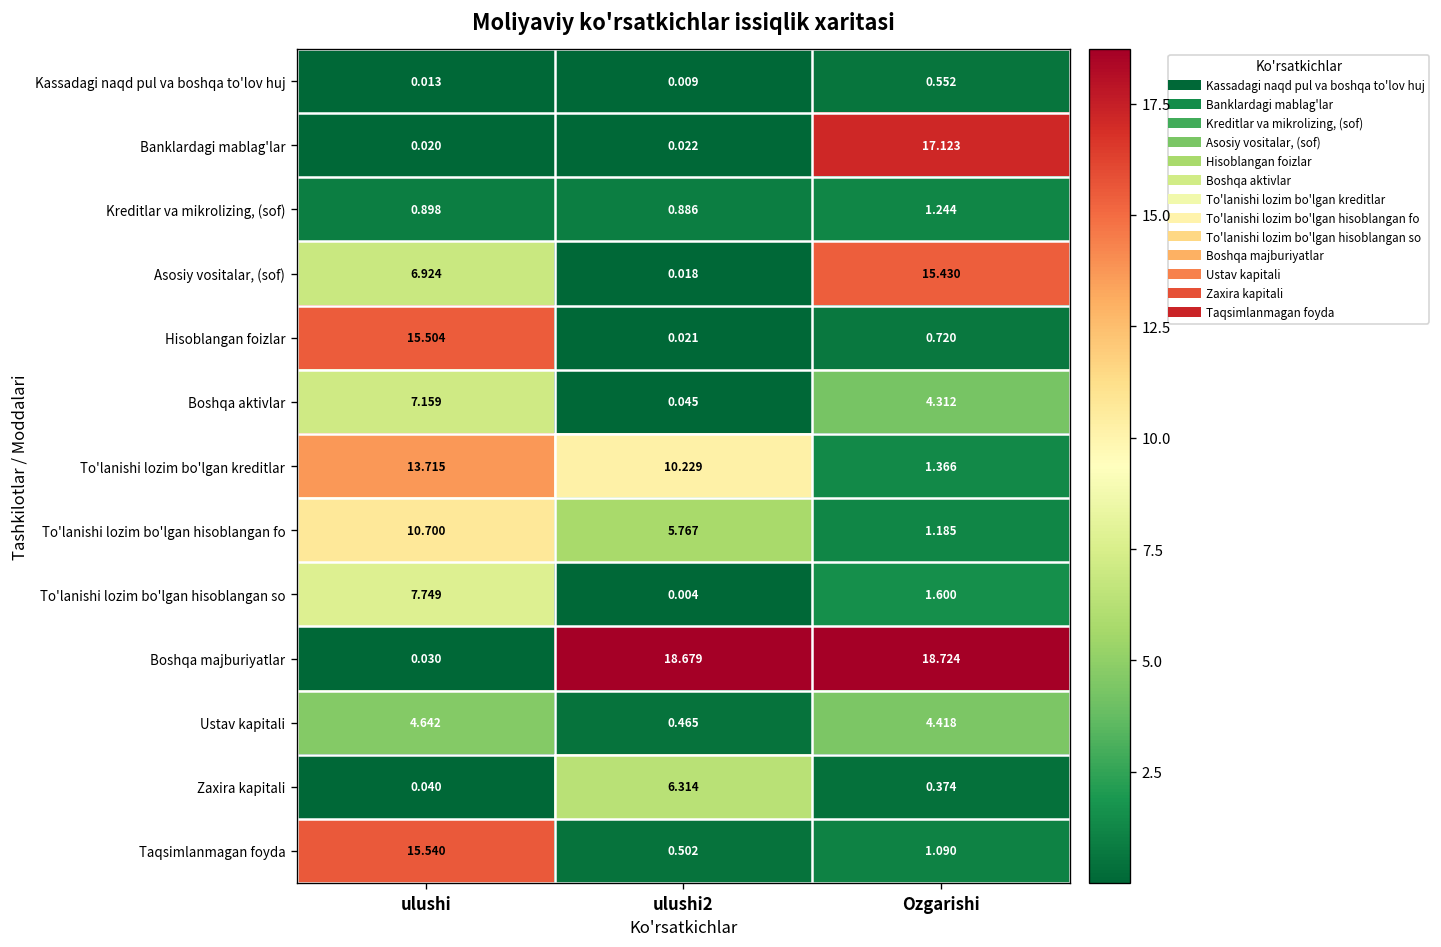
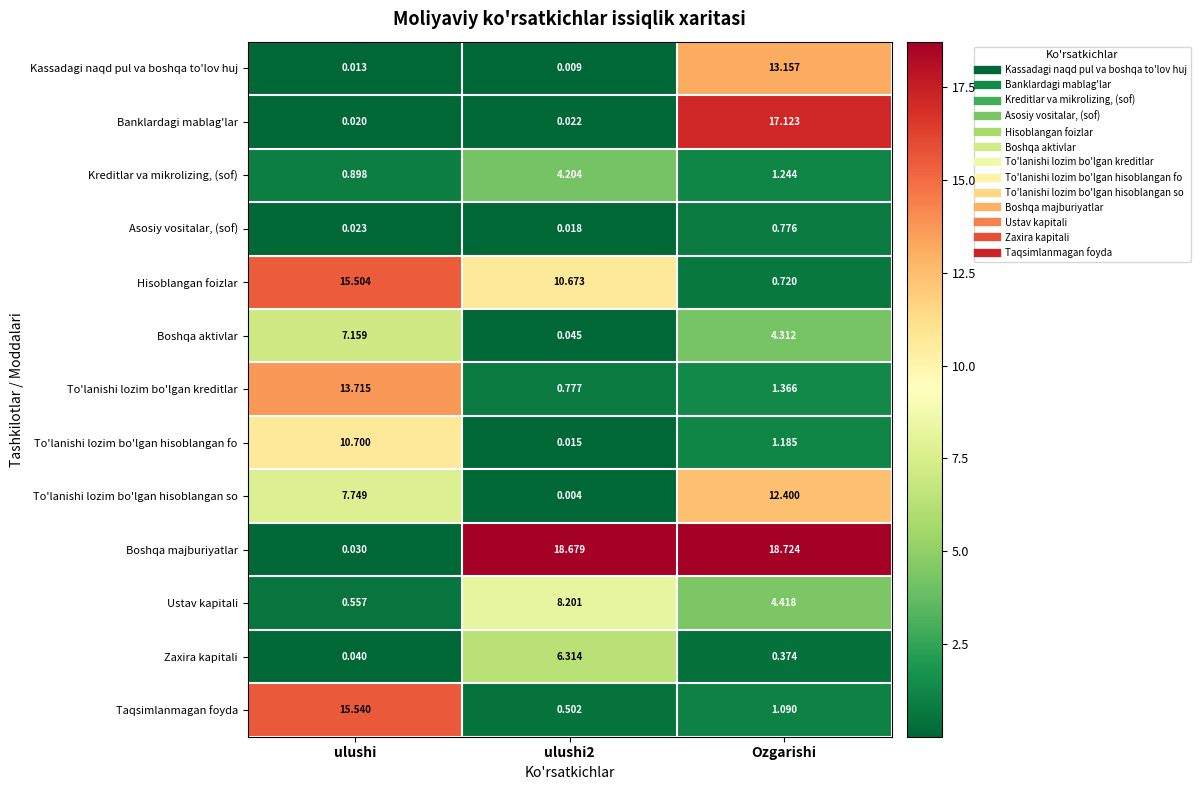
Kassadagi naqd pul va boshqa to'lov huj, Ozgarishi: 0.552 -> 13.157
Kreditlar va mikrolizing, (sof), ulushi2: 0.886 -> 4.204
Asosiy vositalar, (sof), ulushi: 6.924 -> 0.023
Asosiy vositalar, (sof), Ozgarishi: 15.430 -> 0.776
Hisoblangan foizlar, ulushi2: 0.021 -> 10.673
To'lanishi lozim bo'lgan kreditlar, ulushi2: 10.229 -> 0.777
To'lanishi lozim bo'lgan hisoblangan fo, ulushi2: 5.767 -> 0.015
To'lanishi lozim bo'lgan hisoblangan so, Ozgarishi: 1.600 -> 12.400
Ustav kapitali, ulushi: 4.642 -> 0.557
Ustav kapitali, ulushi2: 0.465 -> 8.201
